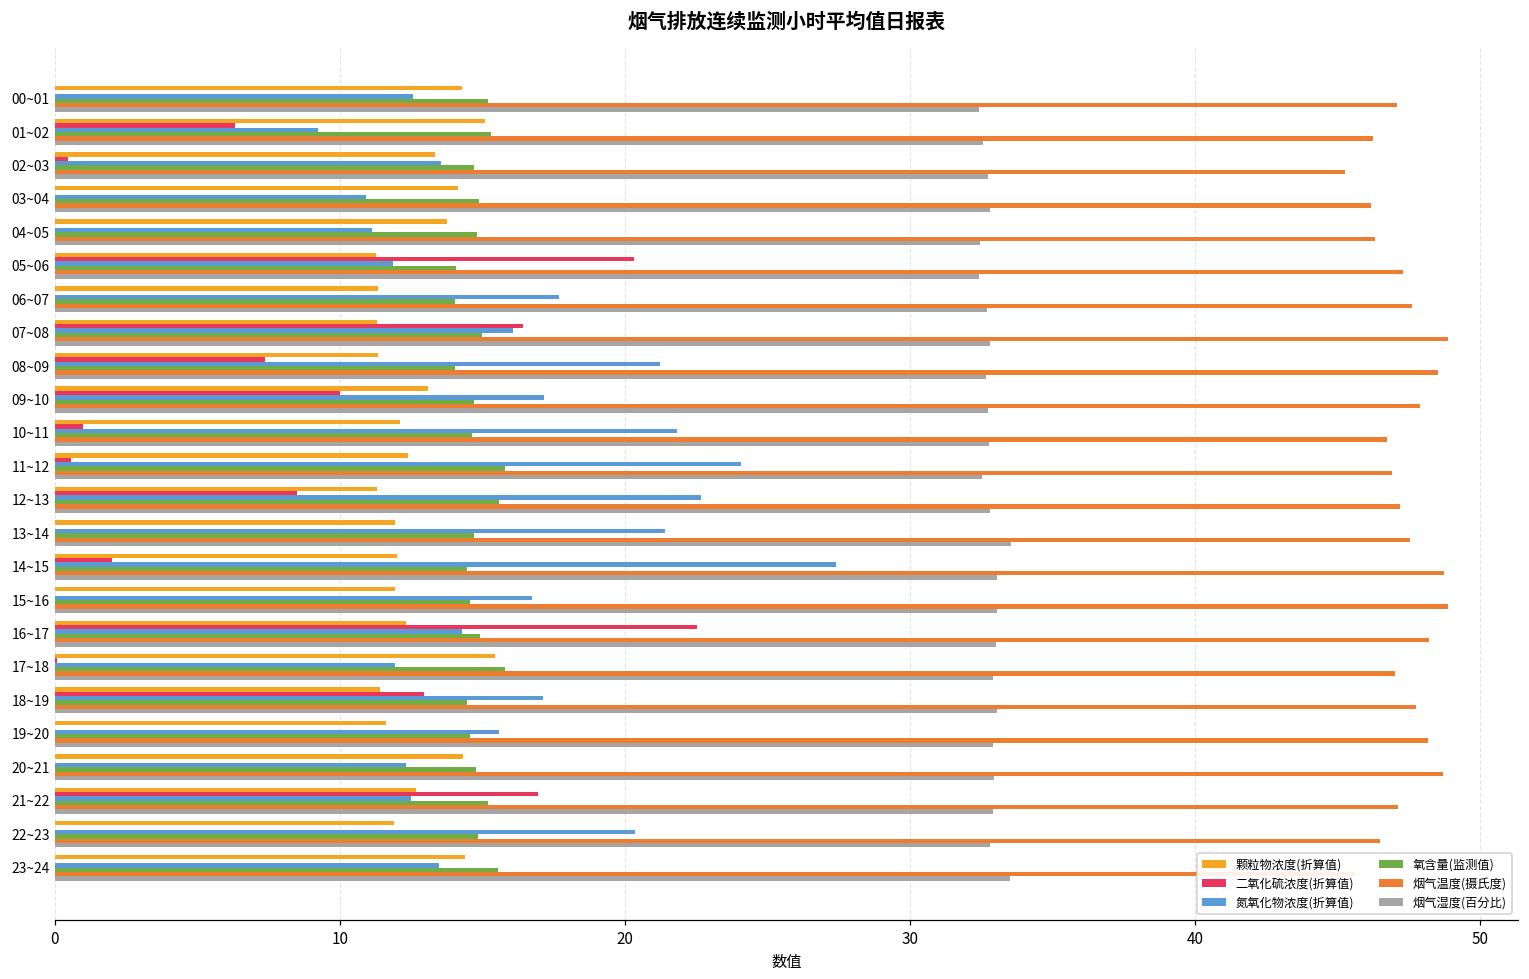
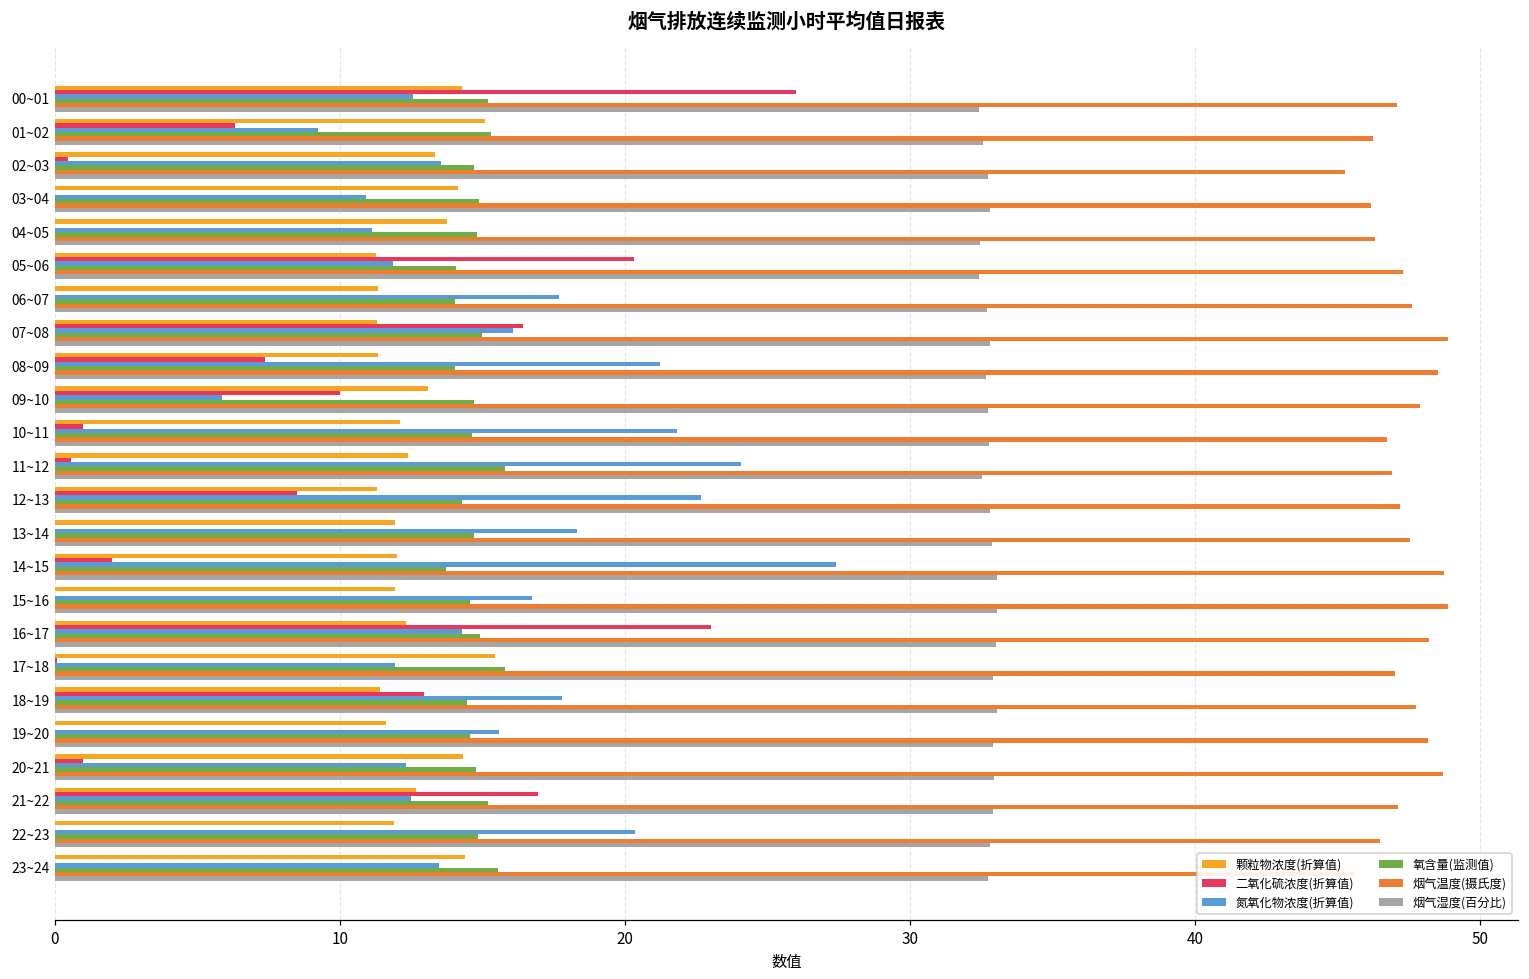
二氧化硫浓度(折算值), 00~01: 0 -> 26
氮氧化物浓度(折算值), 09~10: 17.1 -> 5.9
氧含量(监测值), 12~13: 15.6 -> 14.3
氮氧化物浓度(折算值), 13~14: 21.4 -> 18.3
烟气湿度(百分比), 13~14: 33.5 -> 32.9
氧含量(监测值), 14~15: 14.5 -> 13.7
二氧化硫浓度(折算值), 16~17: 22.5 -> 23.0
氮氧化物浓度(折算值), 18~19: 17.1 -> 17.8
二氧化硫浓度(折算值), 20~21: 0 -> 1
烟气湿度(百分比), 23~24: 33.5 -> 32.7
